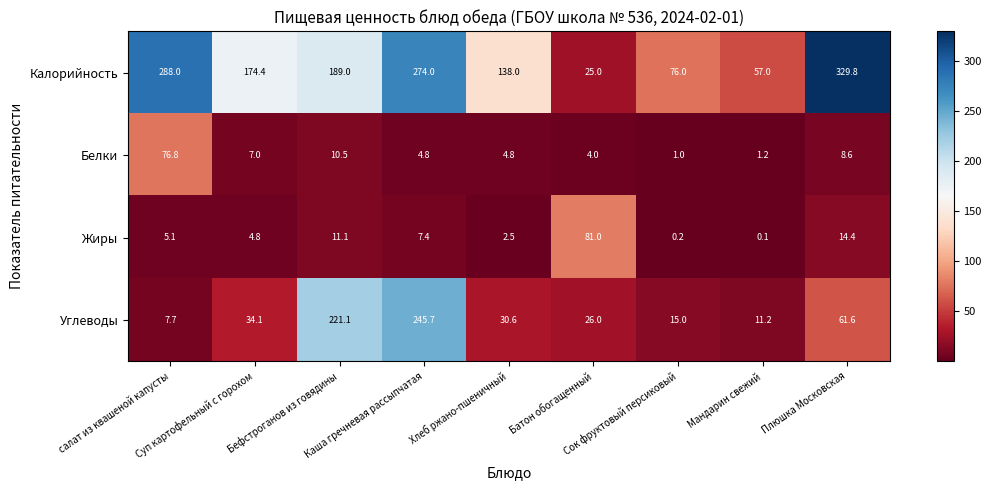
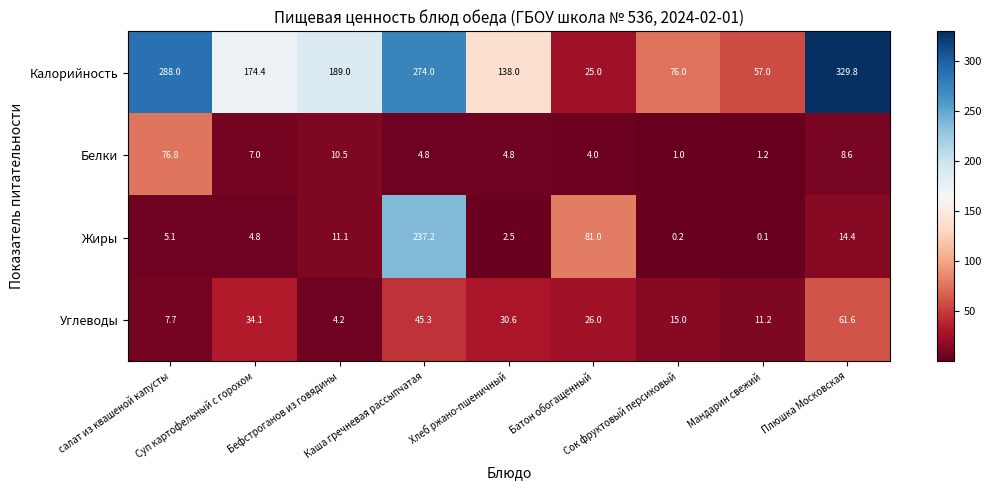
Жиры, Каша гречневая рассыпчатая: 7.4 -> 237.2
Углеводы, Бефстроганов из говядины: 221.1 -> 4.2
Углеводы, Каша гречневая рассыпчатая: 245.7 -> 45.3
